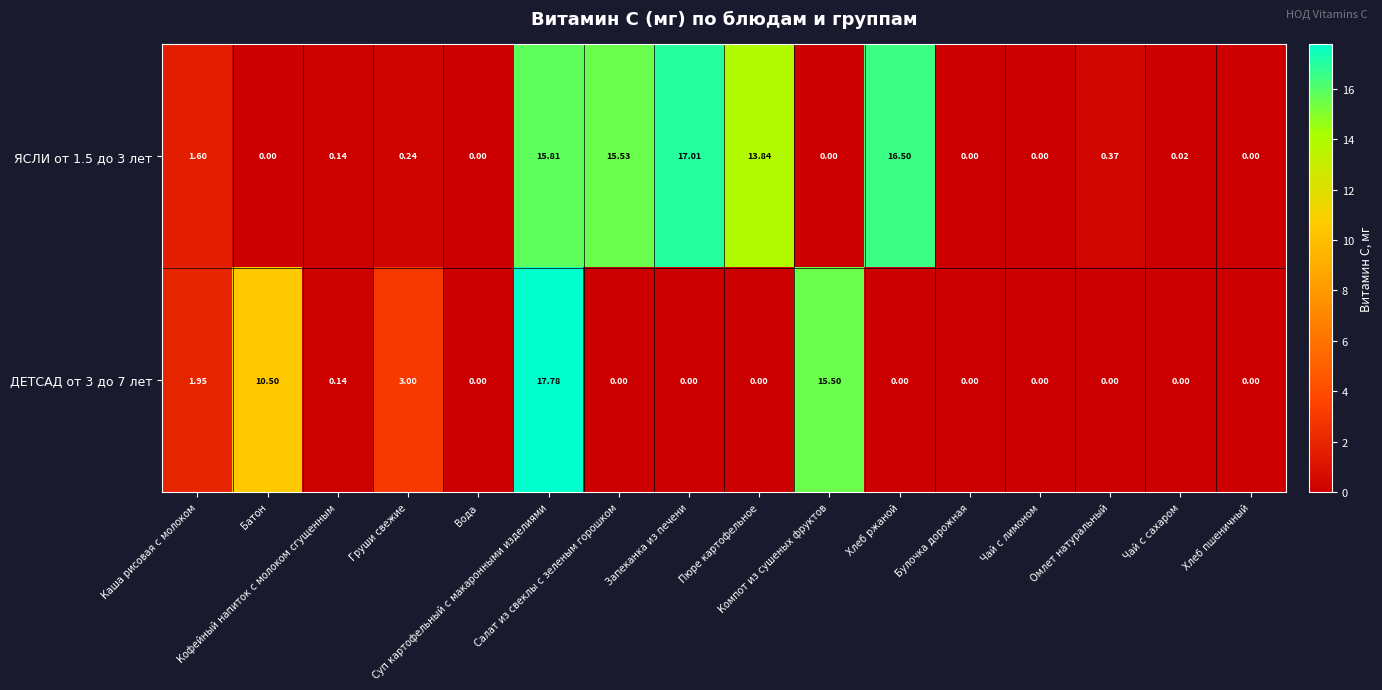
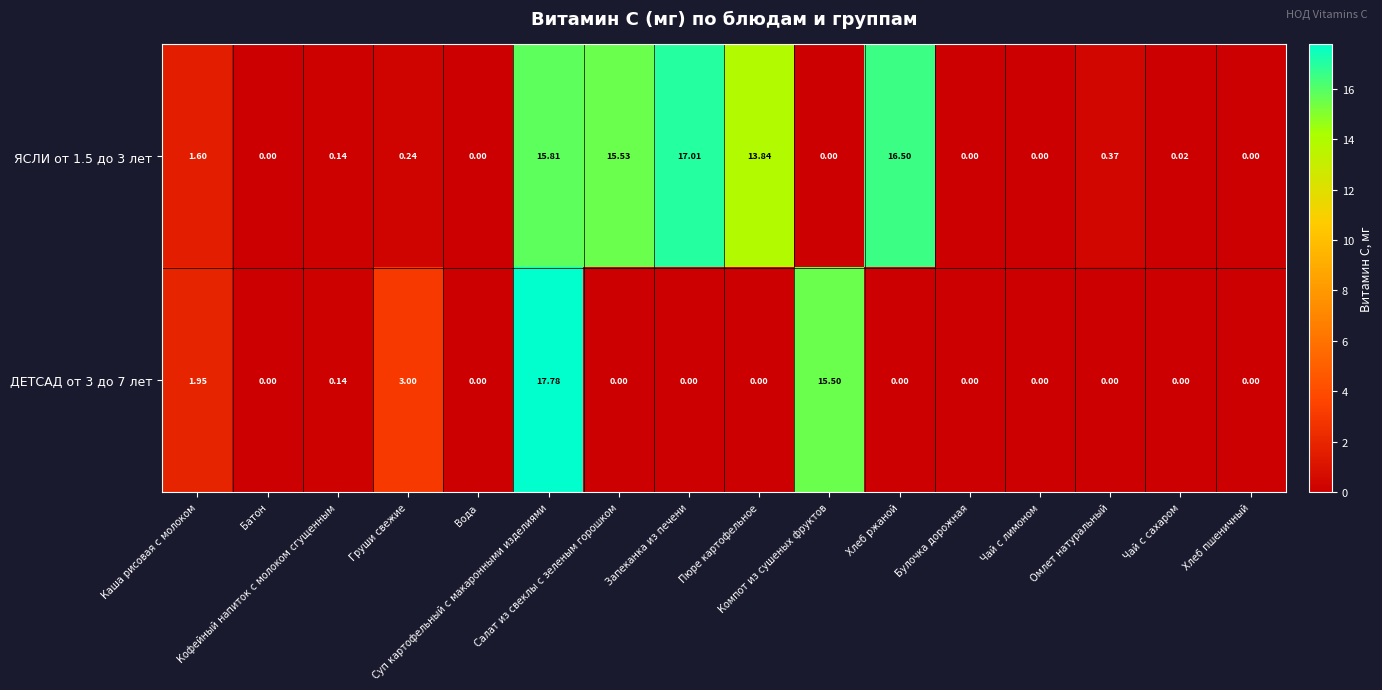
ДЕТСАД от 3 до 7 лет, Батон: 10.50 -> 0.00
